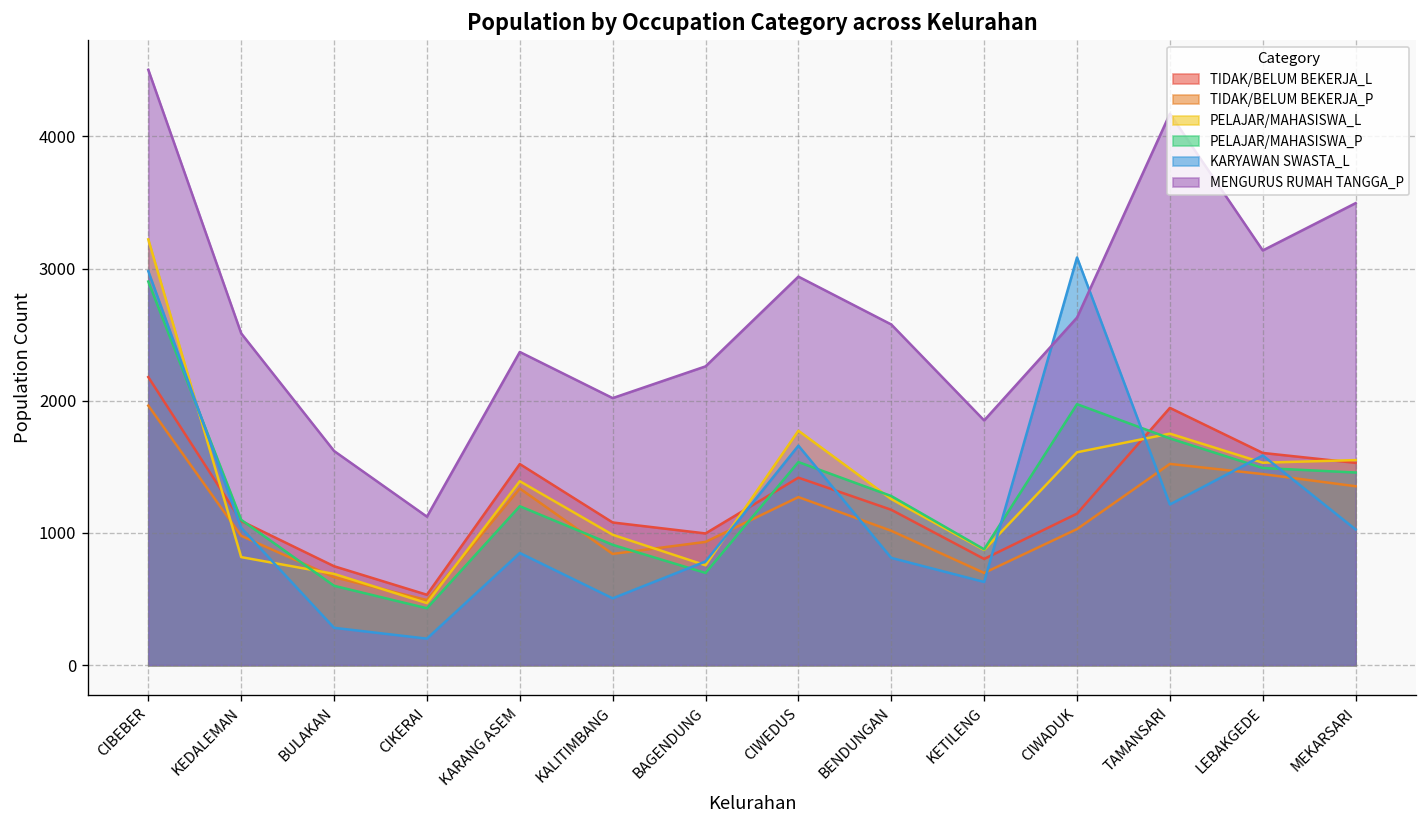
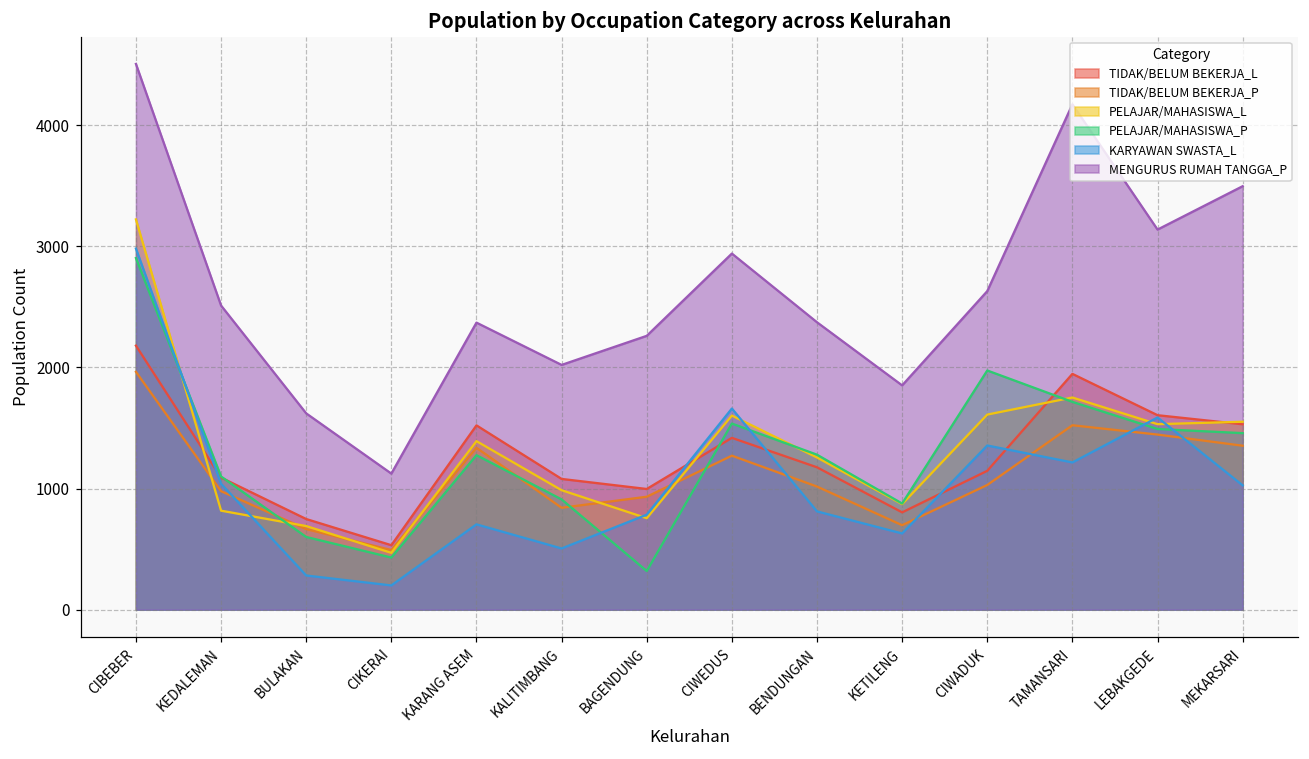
PELAJAR/MAHASISWA_P, KARANG ASEM: 1200 -> 1280
KARYAWAN SWASTA_L, KARANG ASEM: 850 -> 700
PELAJAR/MAHASISWA_P, BAGENDUNG: 700 -> 320
PELAJAR/MAHASISWA_L, CIWEDUS: 1770 -> 1600
MENGURUS RUMAH TANGGA_P, BENDUNGAN: 2580 -> 2370
KARYAWAN SWASTA_L, CIWADUK: 3080 -> 1360
